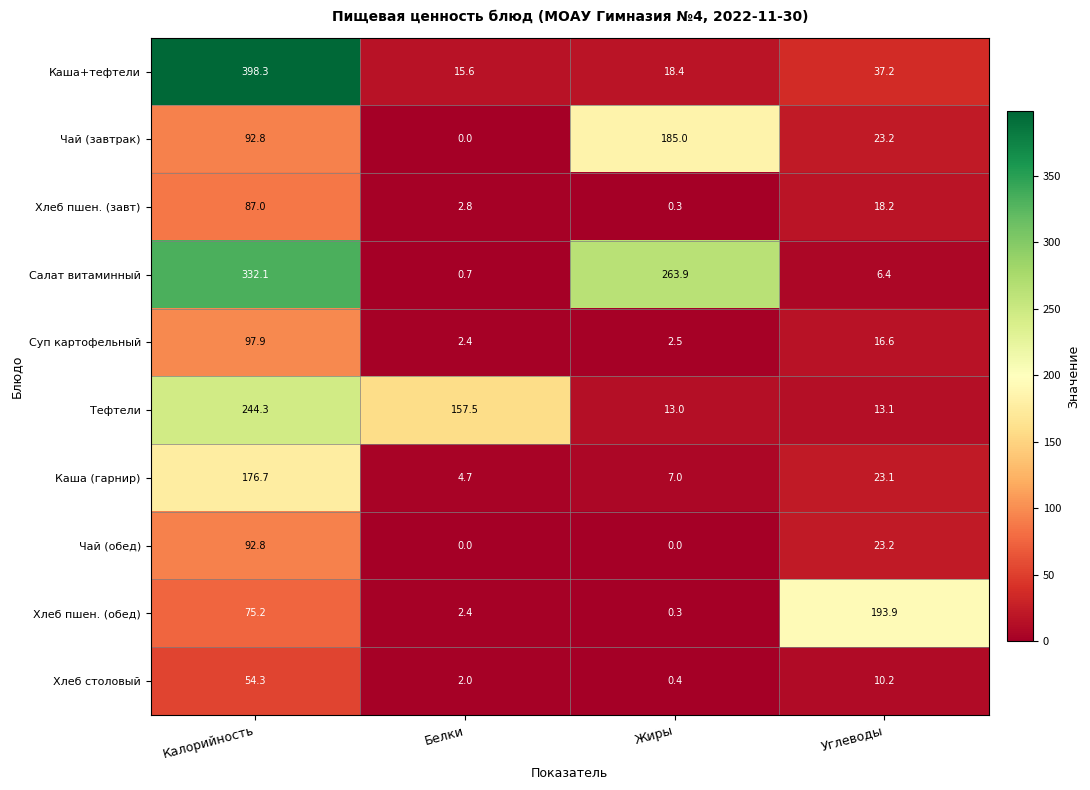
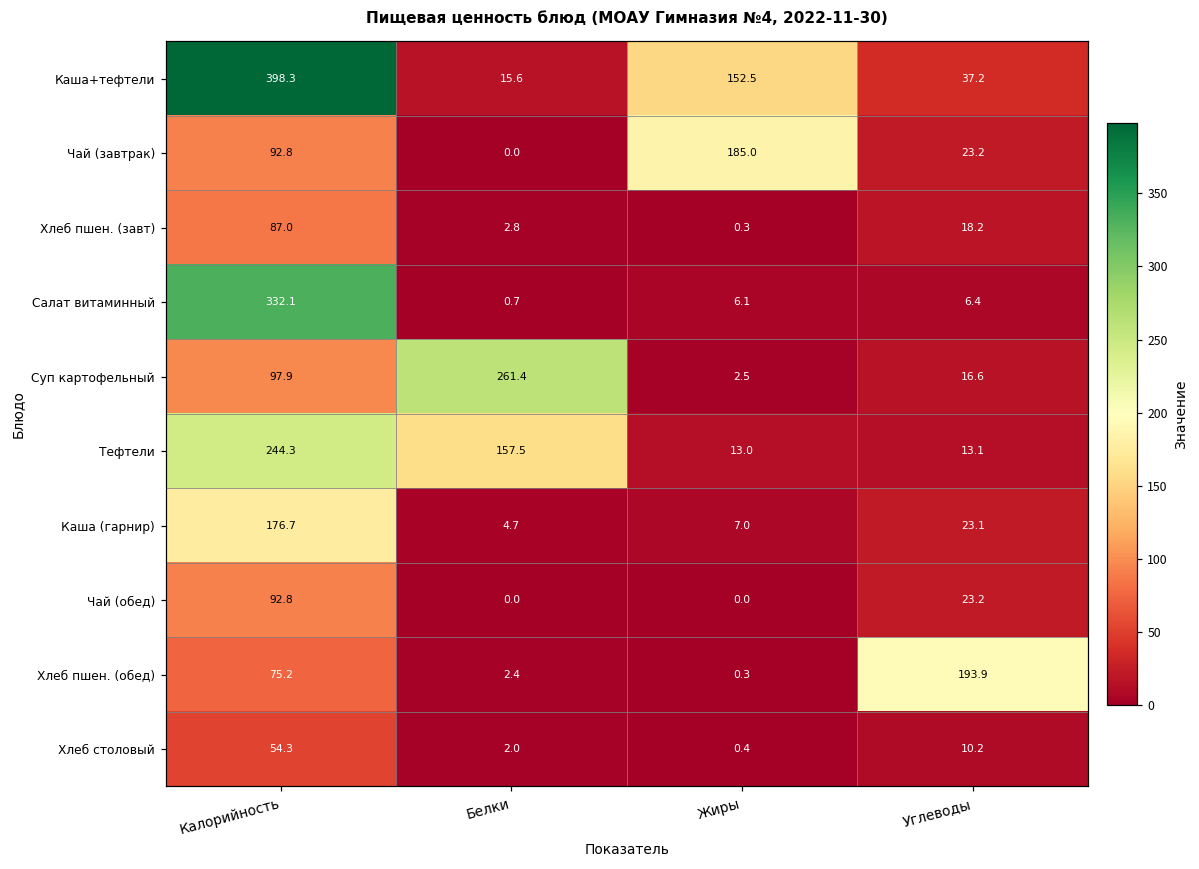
Каша+тефтели, Жиры: 18.4 -> 152.5
Салат витаминный, Жиры: 263.9 -> 6.1
Суп картофельный, Белки: 2.4 -> 261.4
